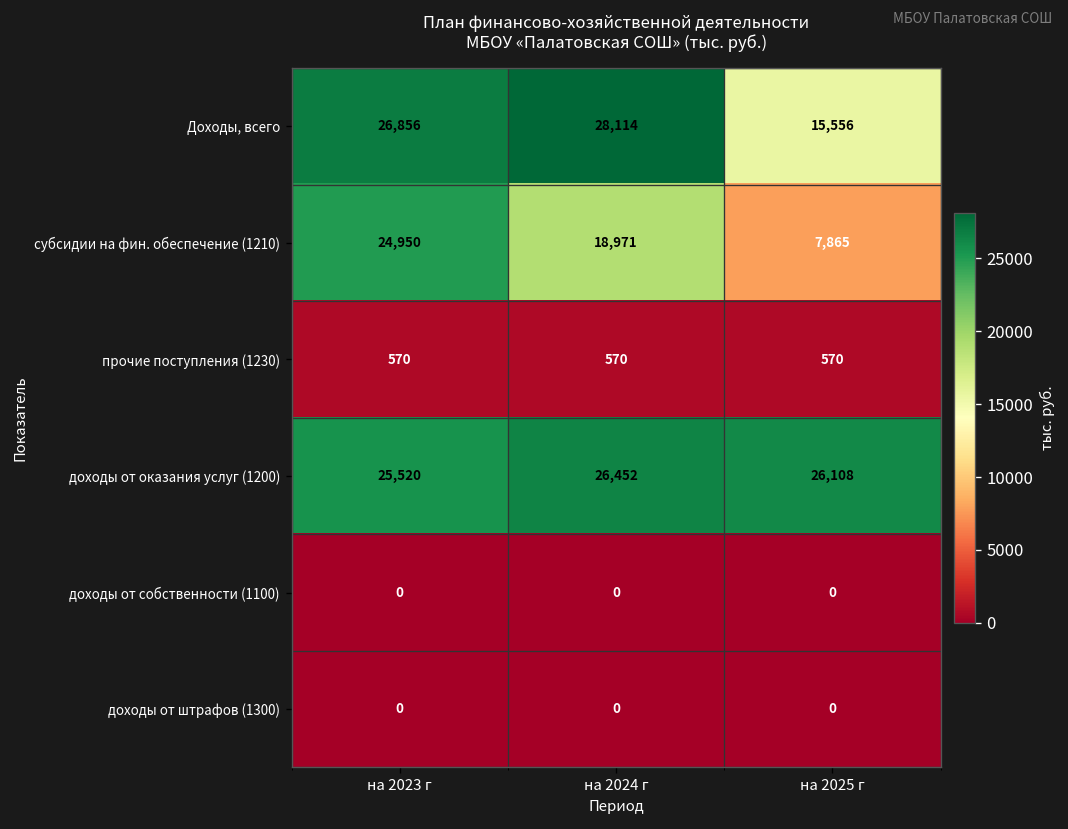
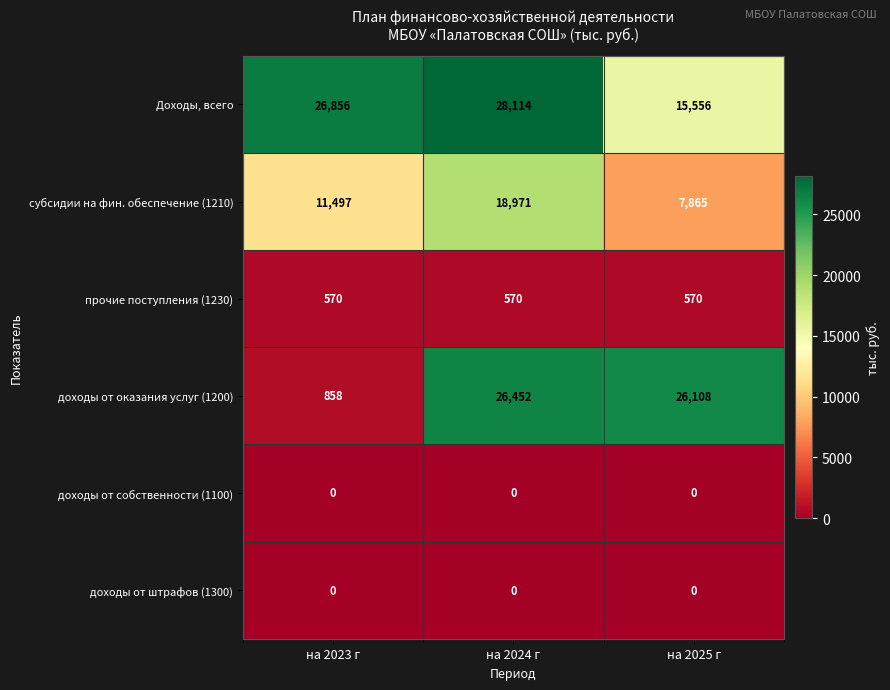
субсидии на фин. обеспечение (1210), на 2023 г: 24,950 -> 11,497
доходы от оказания услуг (1200), на 2023 г: 25,520 -> 858
